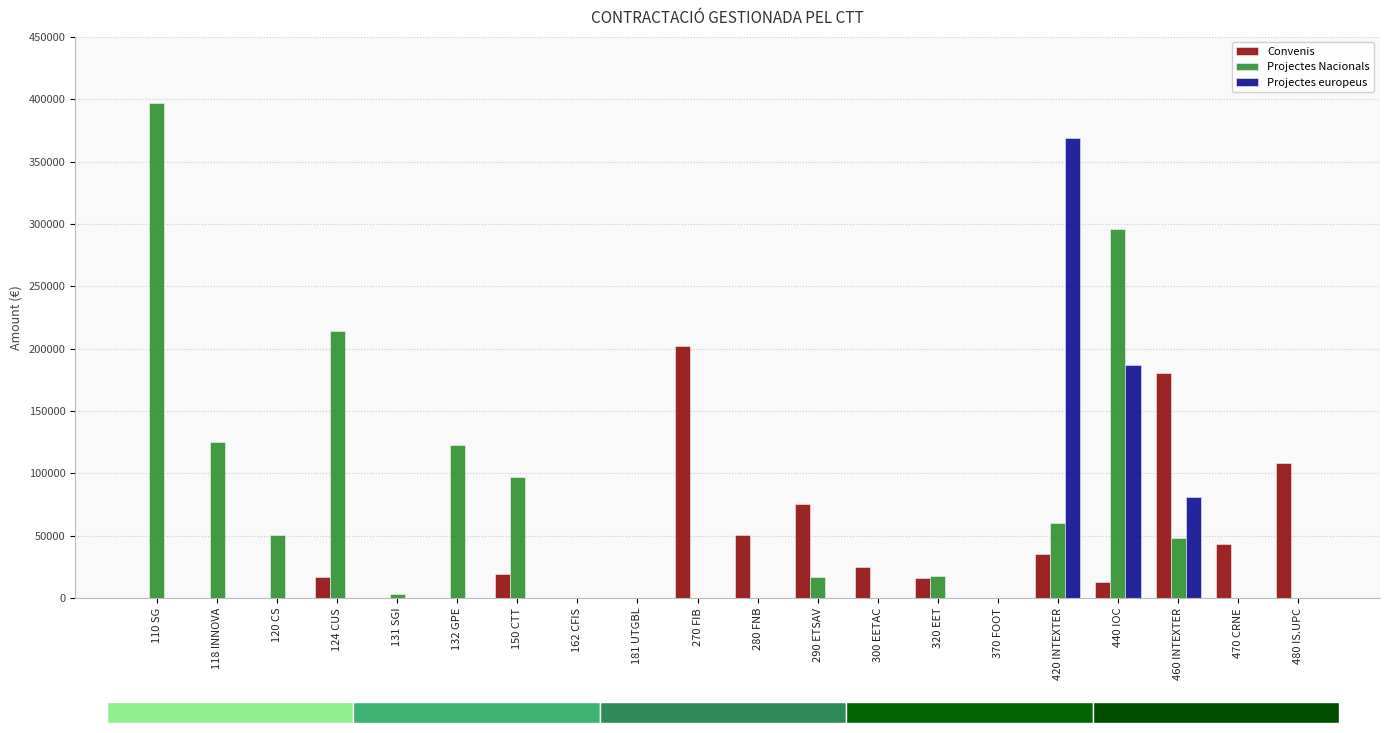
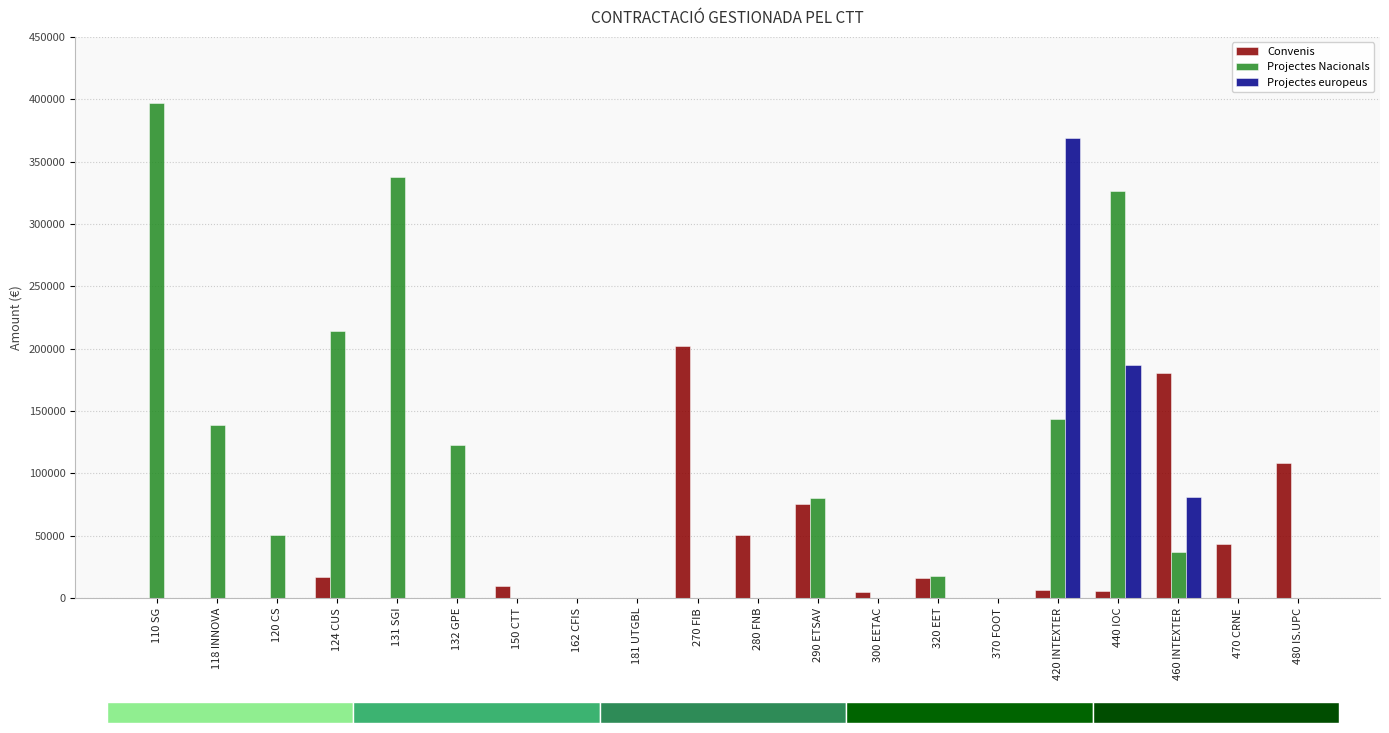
CONTRACTACIÓ GESTIONADA PEL CTT, Projectes Nacionals, 118 INNOVA: 125000 -> 139000
CONTRACTACIÓ GESTIONADA PEL CTT, Projectes Nacionals, 131 SGI: 3000 -> 337000
CONTRACTACIÓ GESTIONADA PEL CTT, Convenis, 150 CTT: 19000 -> 10000
CONTRACTACIÓ GESTIONADA PEL CTT, Projectes Nacionals, 150 CTT: 97000 -> 0
CONTRACTACIÓ GESTIONADA PEL CTT, Projectes Nacionals, 290 ETSAV: 17000 -> 80000
CONTRACTACIÓ GESTIONADA PEL CTT, Convenis, 300 EETAC: 25000 -> 5000
CONTRACTACIÓ GESTIONADA PEL CTT, Convenis, 420 INTEXTER: 36000 -> 7000
CONTRACTACIÓ GESTIONADA PEL CTT, Projectes Nacionals, 420 INTEXTER: 61000 -> 144000
CONTRACTACIÓ GESTIONADA PEL CTT, Convenis, 440 IOC: 13000 -> 6000
CONTRACTACIÓ GESTIONADA PEL CTT, Projectes Nacionals, 440 IOC: 296000 -> 327000
CONTRACTACIÓ GESTIONADA PEL CTT, Projectes Nacionals, 460 INTEXTER: 48000 -> 37000
